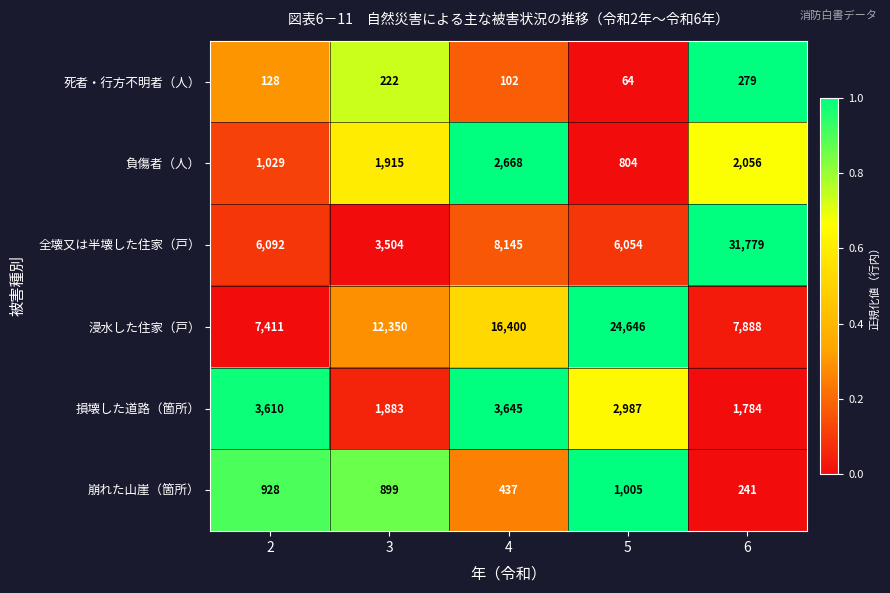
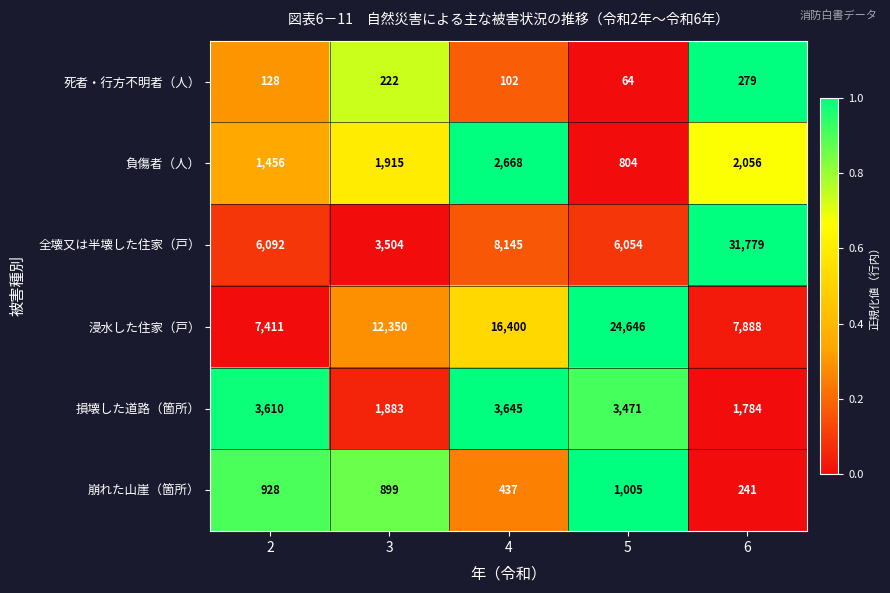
負傷者（人）, 2: 1,029 -> 1,456
損壊した道路（箇所）, 5: 2,987 -> 3,471
